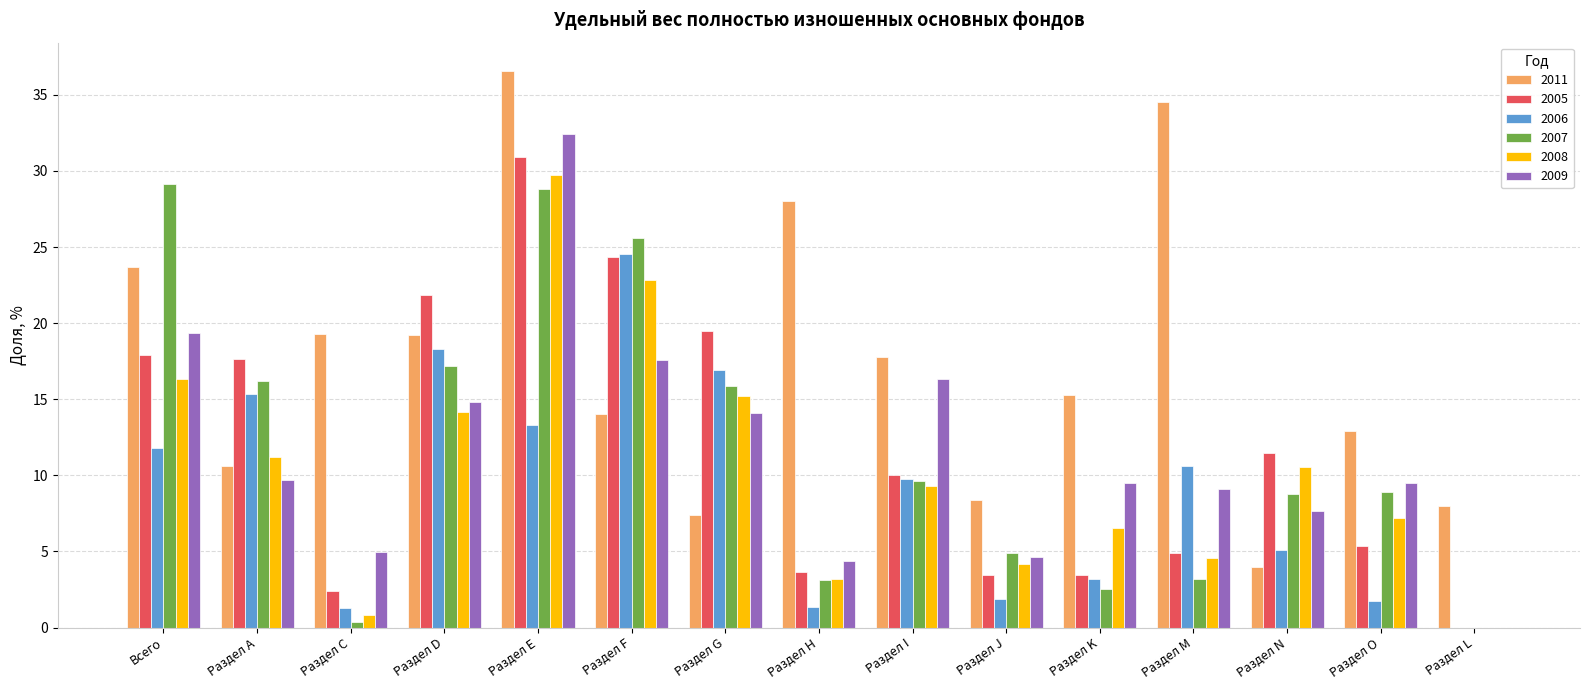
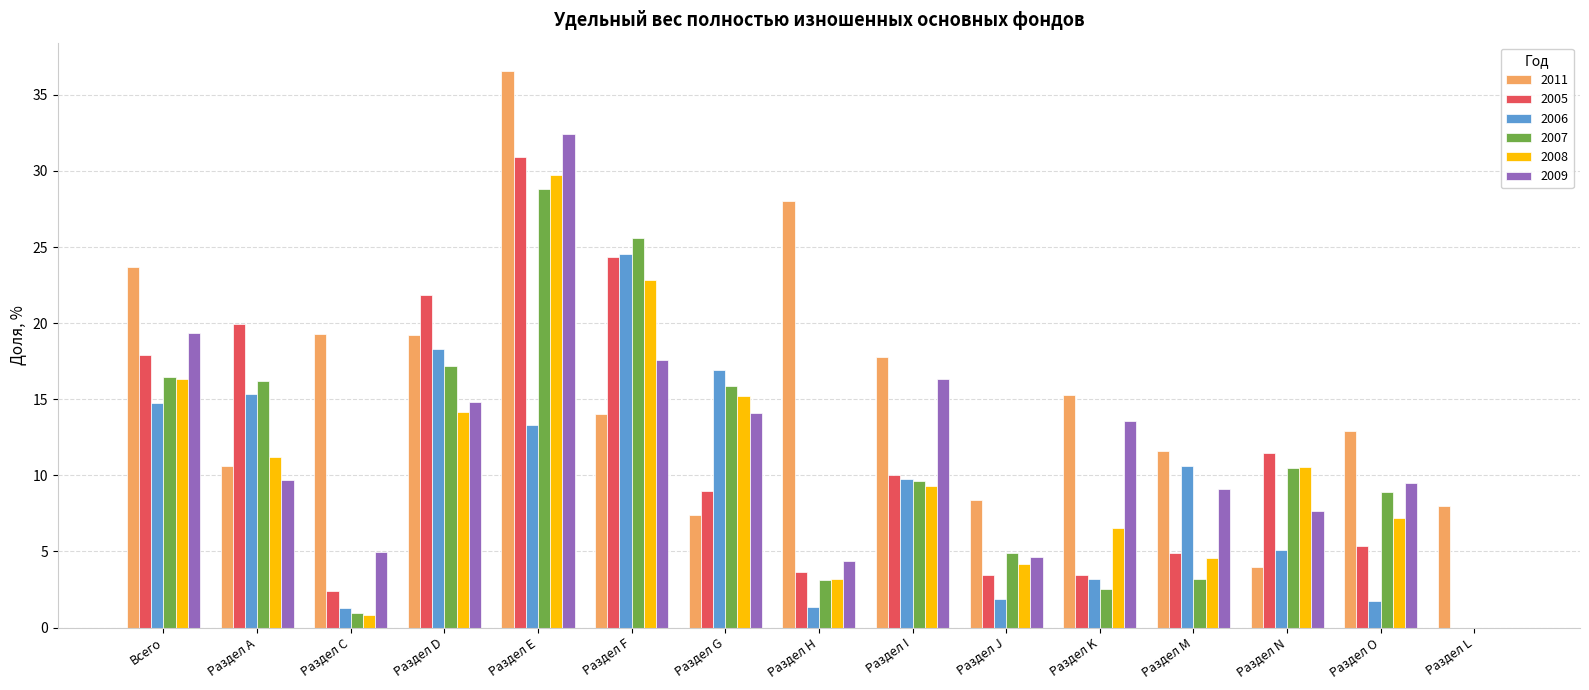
2006, Всего: 11.8 -> 14.7
2007, Всего: 29.2 -> 16.5
2005, Раздел А: 17.6 -> 19.9
2007, Раздел С: 0.4 -> 0.9
2005, Раздел G: 19.5 -> 9.0
2009, Раздел K: 9.5 -> 13.6
2011, Раздел M: 34.5 -> 11.6
2007, Раздел N: 8.8 -> 10.5
